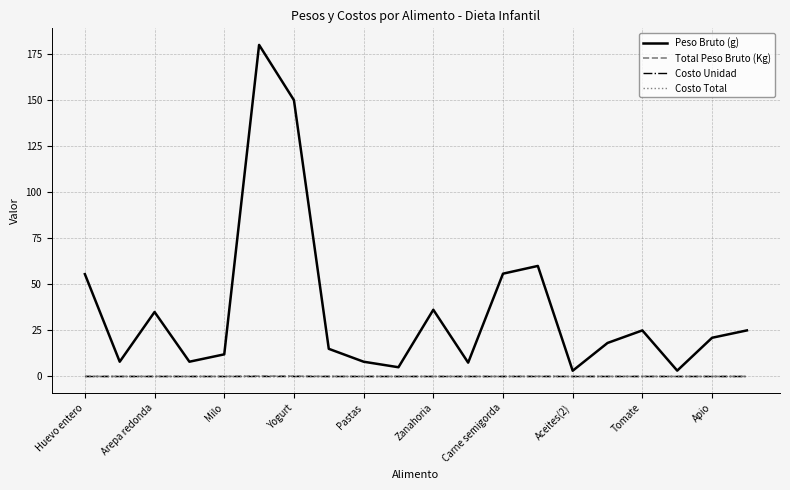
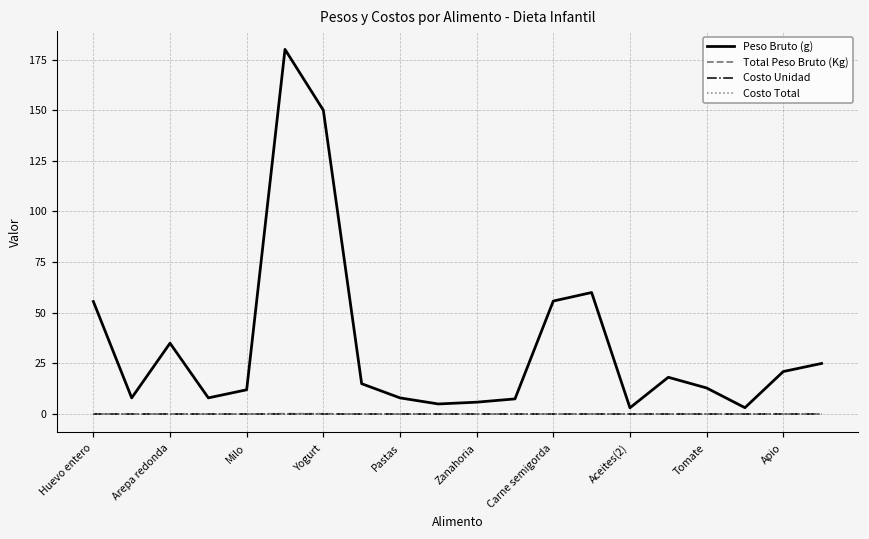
Peso Bruto (g), Zanahoria: 36 -> 6
Peso Bruto (g), Tomate: 25 -> 13
